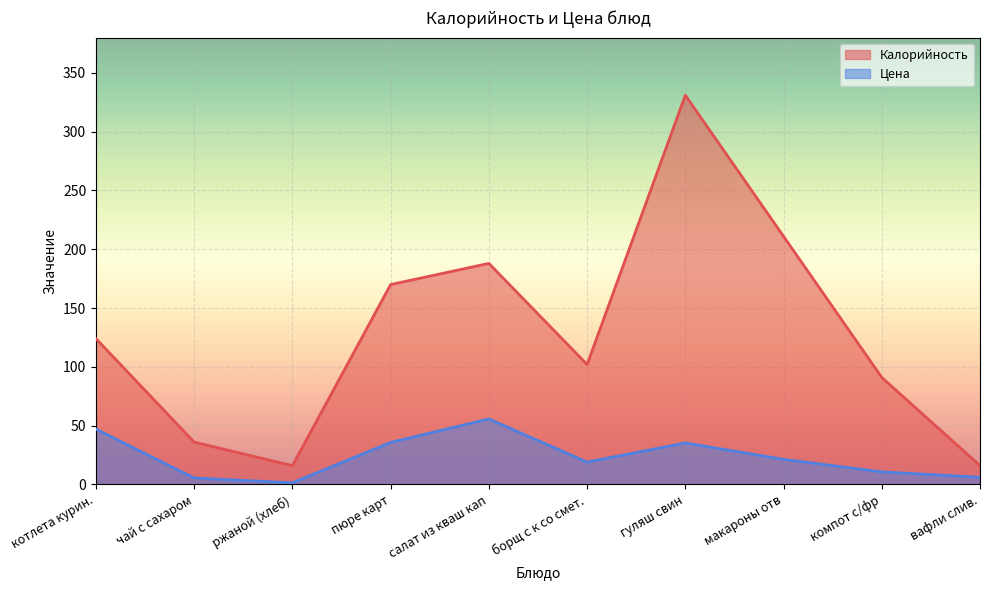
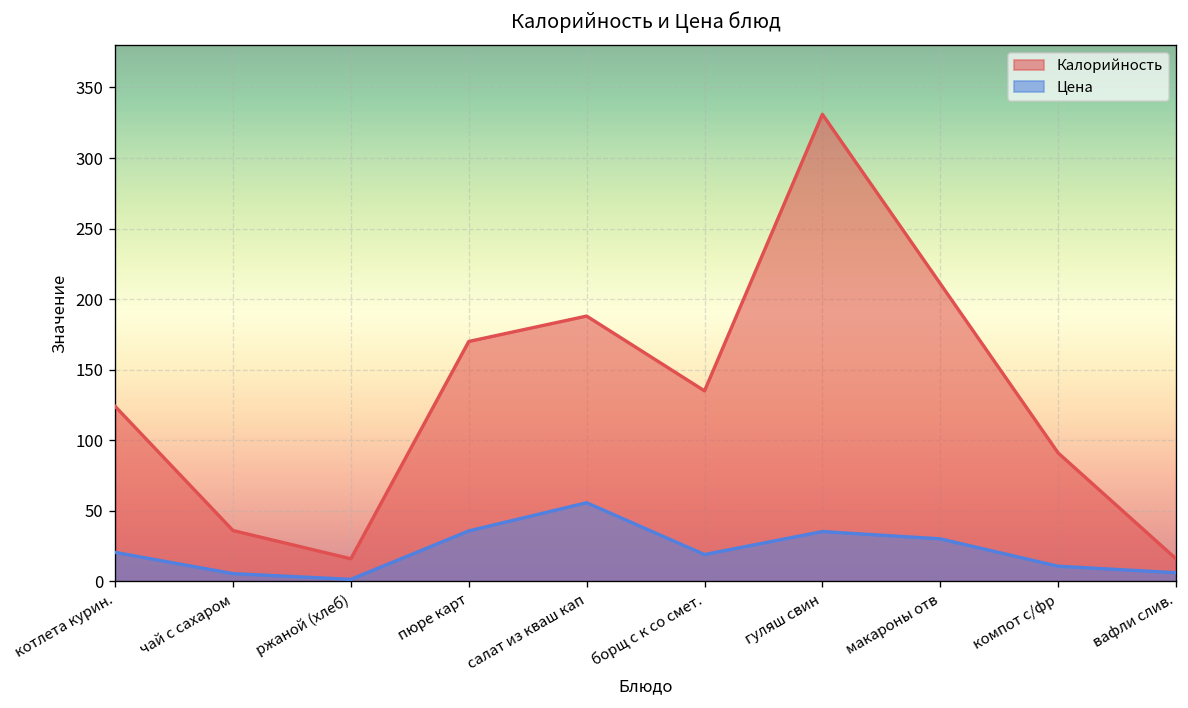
Цена, котлета курин.: 47 -> 21
Калорийность, борщ с к со смет.: 102 -> 135
Цена, макароны отв: 21 -> 30
